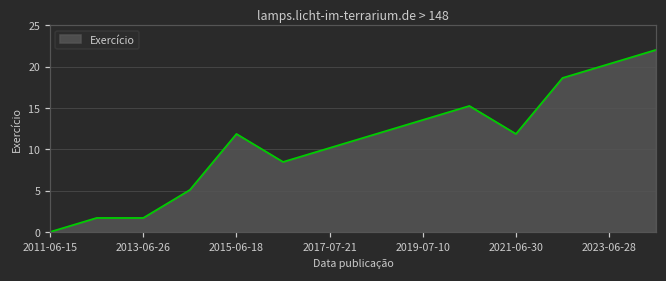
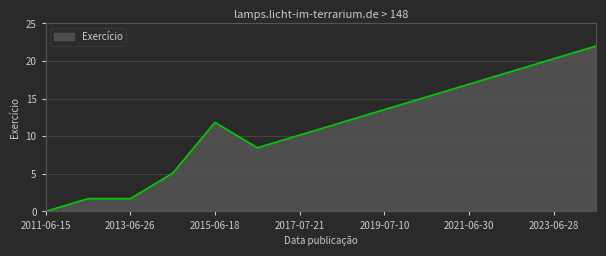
2021-06-30: 12 -> 17
